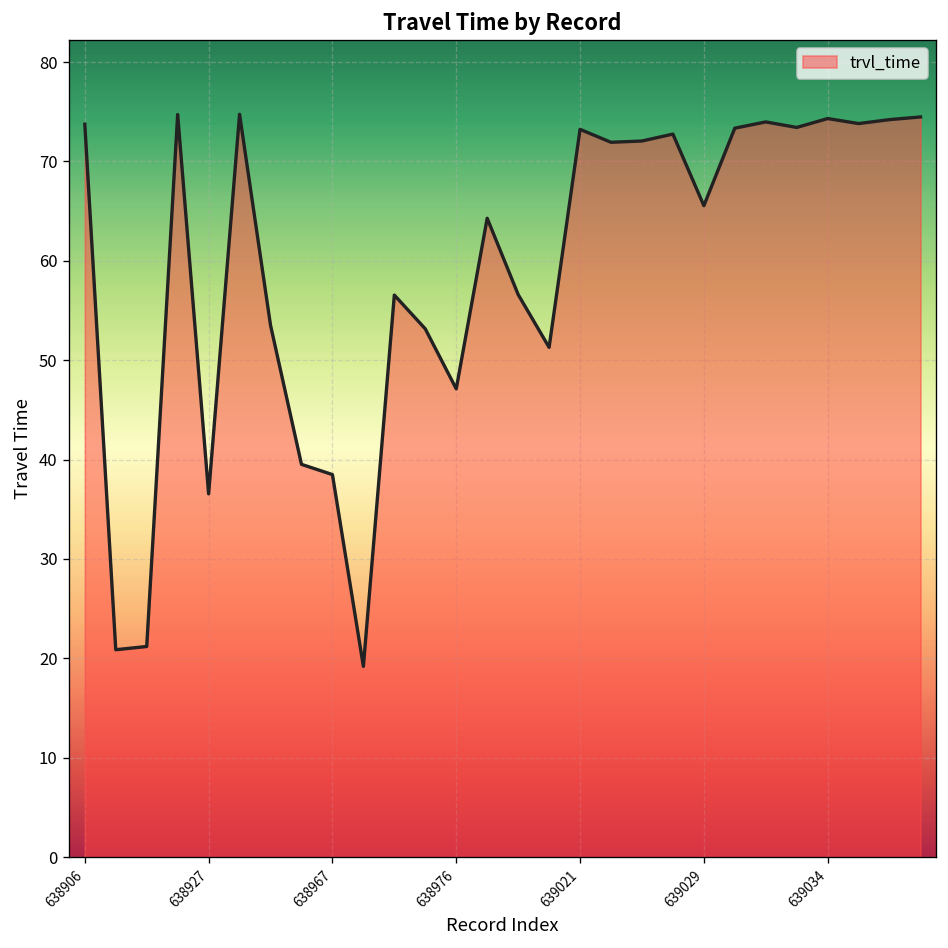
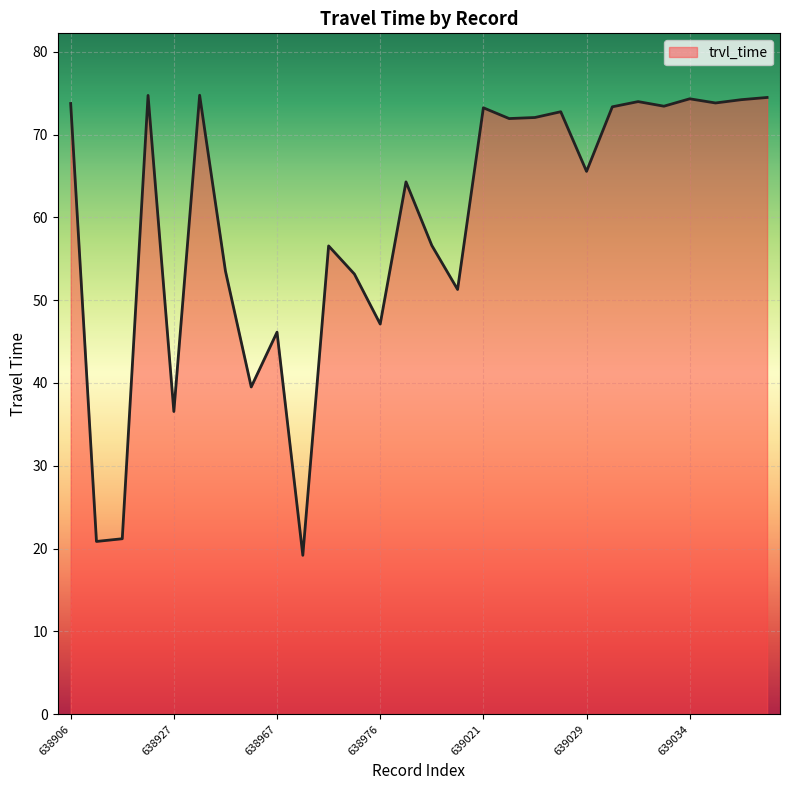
638967: 38 -> 46
